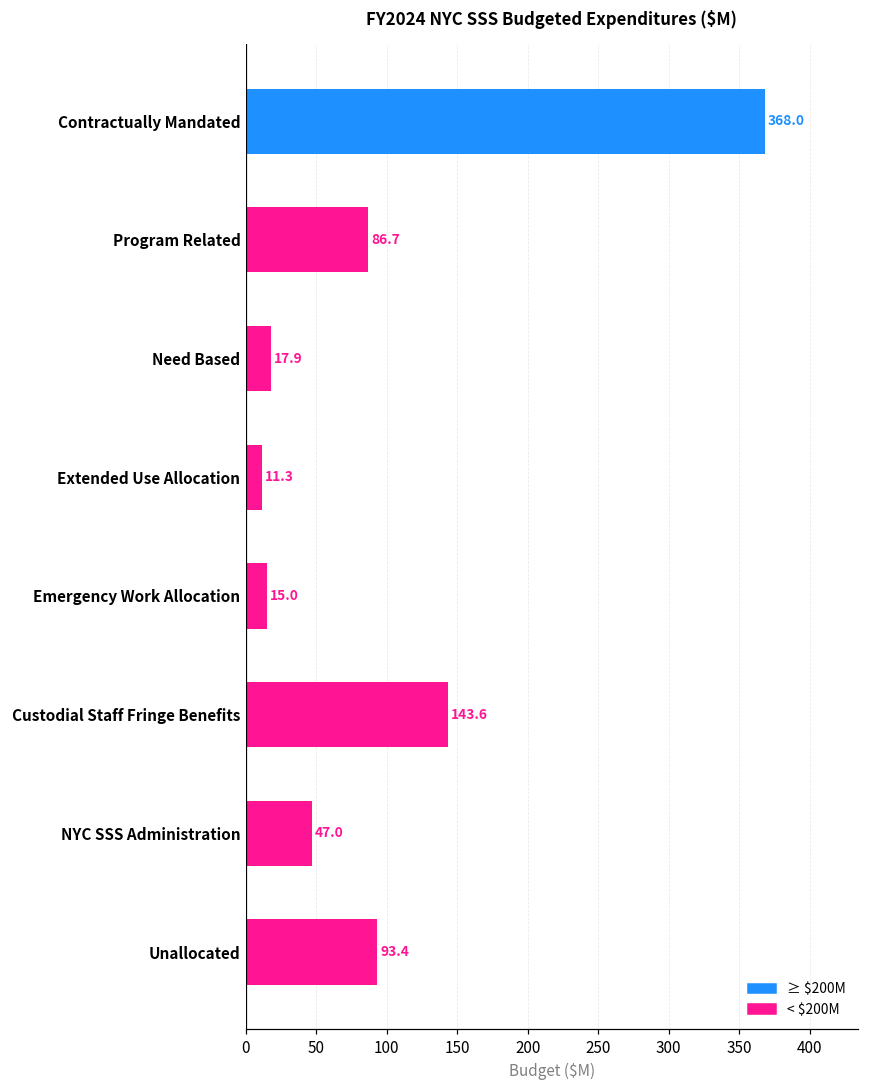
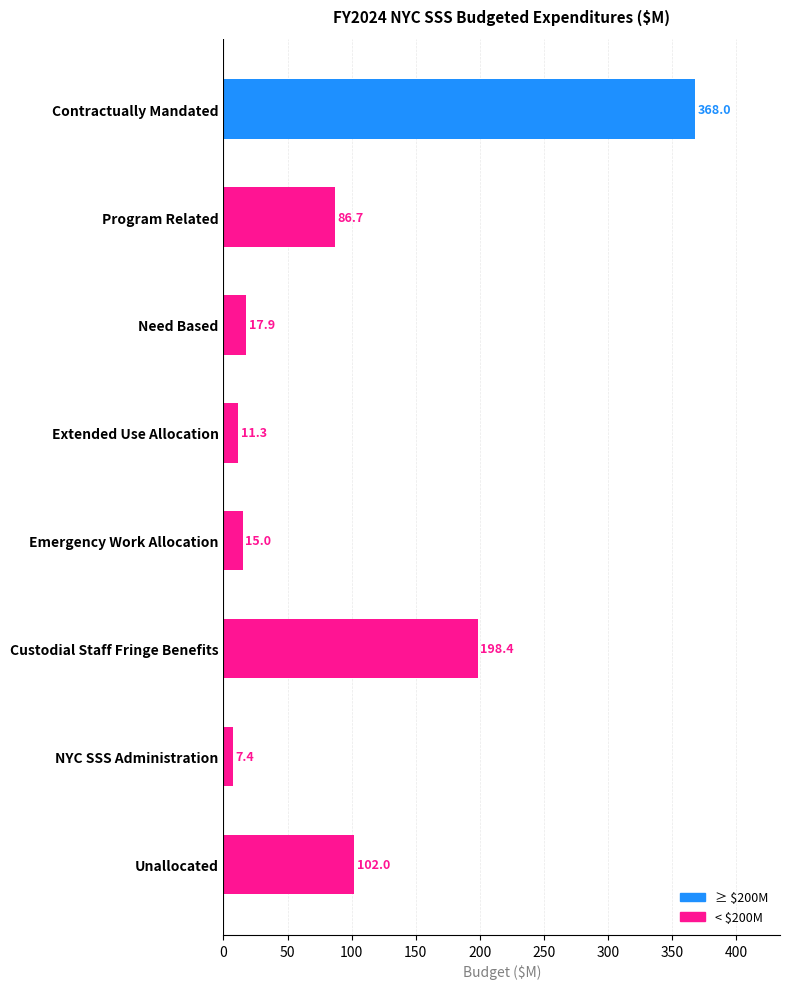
Custodial Staff Fringe Benefits: 143.6 -> 198.4
NYC SSS Administration: 47.0 -> 7.4
Unallocated: 93.4 -> 102.0
